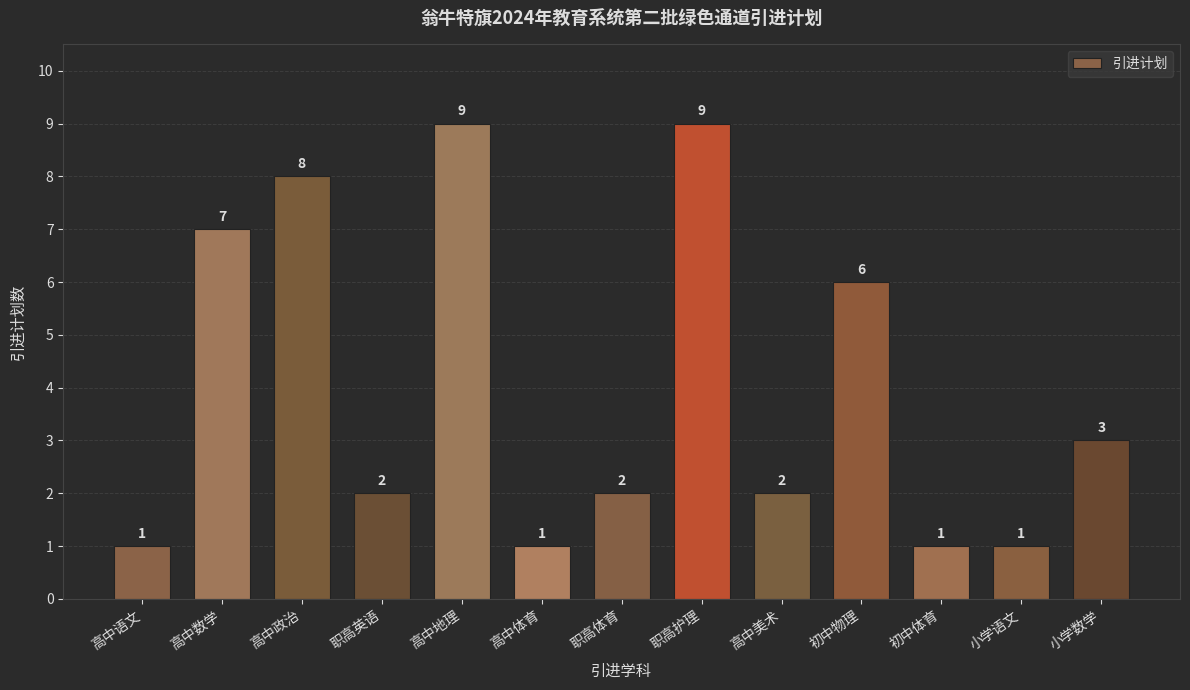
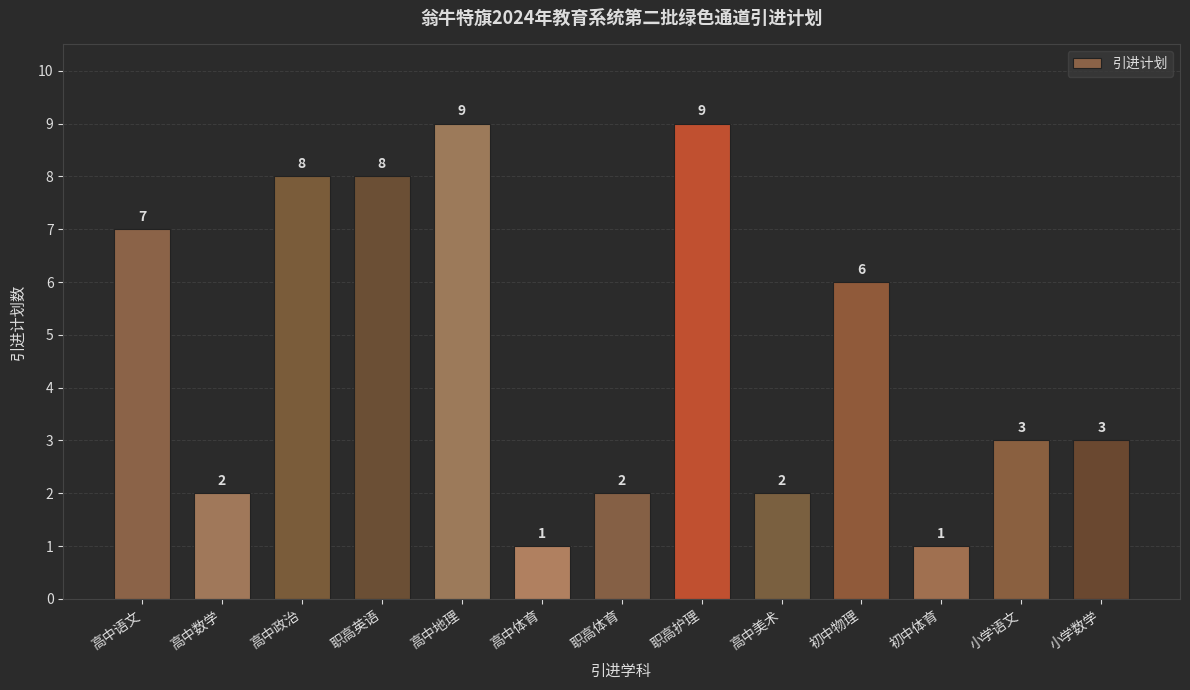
高中语文: 1 -> 7
高中数学: 7 -> 2
职高英语: 2 -> 8
小学语文: 1 -> 3
